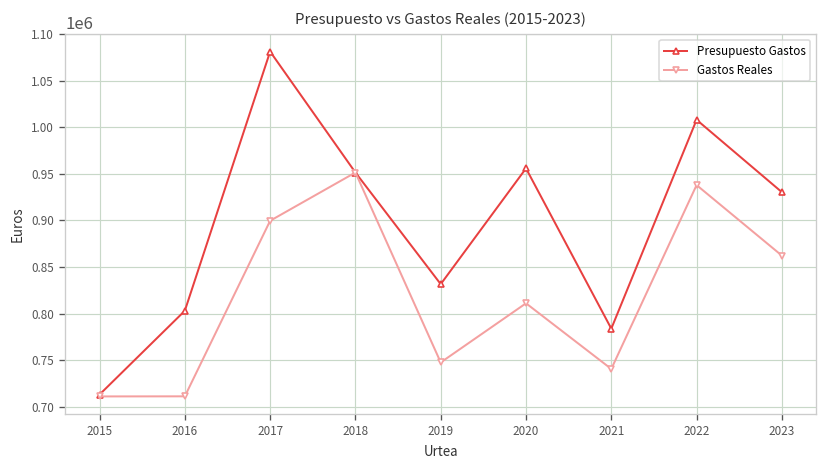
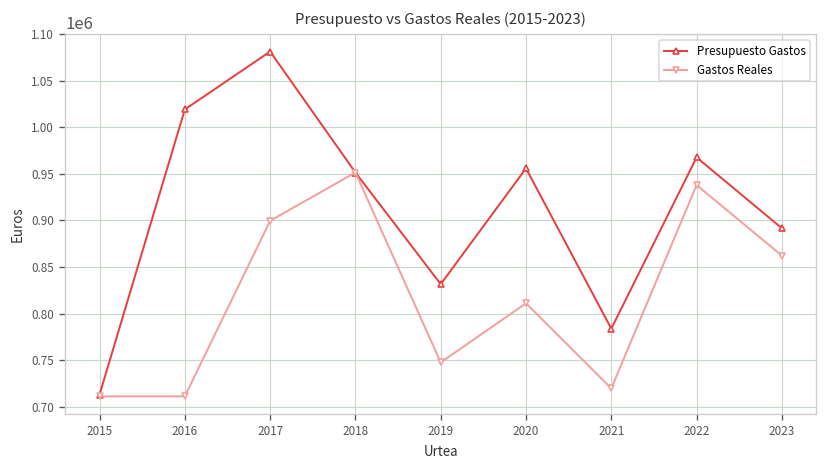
Presupuesto Gastos, 2016: 800000 -> 1020000
Gastos Reales, 2021: 740000 -> 720000
Presupuesto Gastos, 2022: 1010000 -> 970000
Presupuesto Gastos, 2023: 930000 -> 890000
